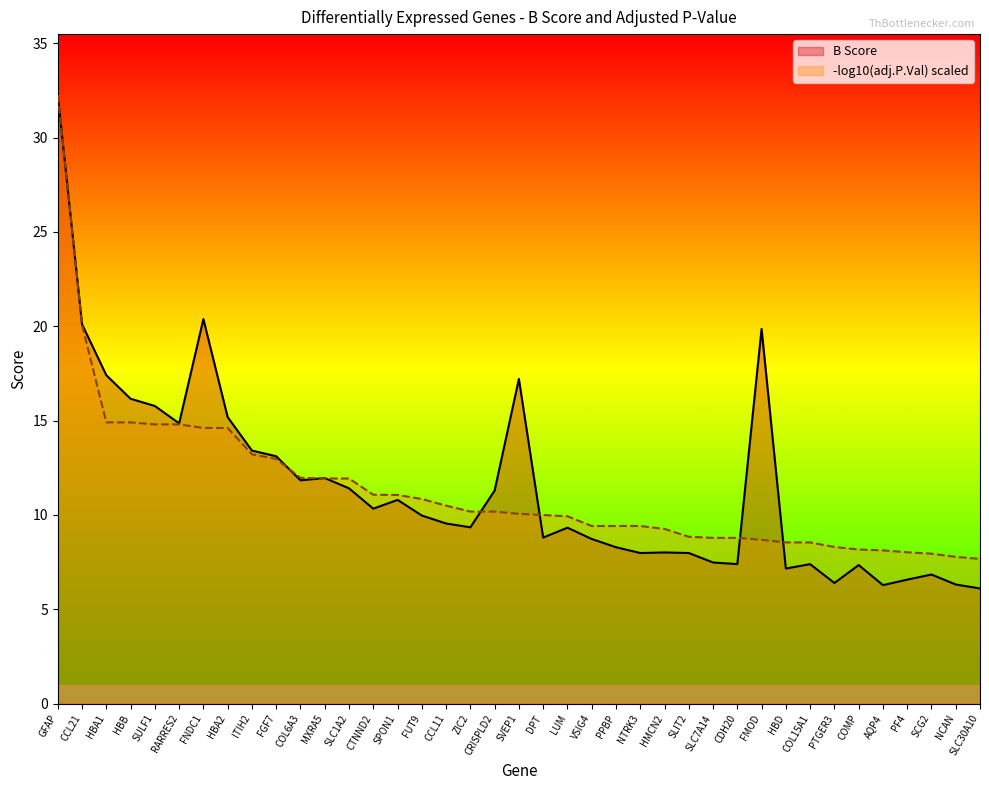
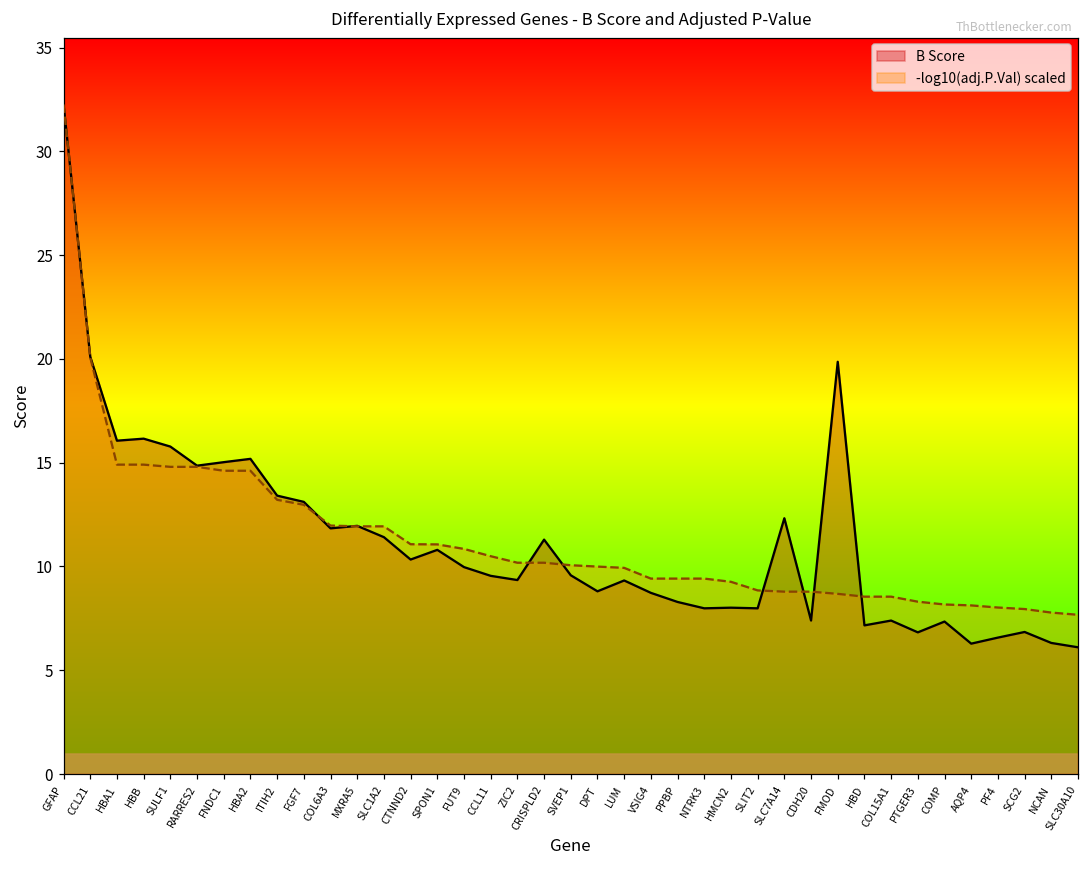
B Score, HBA1: 17.4 -> 16.1
B Score, FNDC1: 20.4 -> 15.0
B Score, SVEP1: 17.2 -> 9.6
B Score, SLC7A14: 7.5 -> 12.3
B Score, PTGER3: 6.4 -> 6.8
